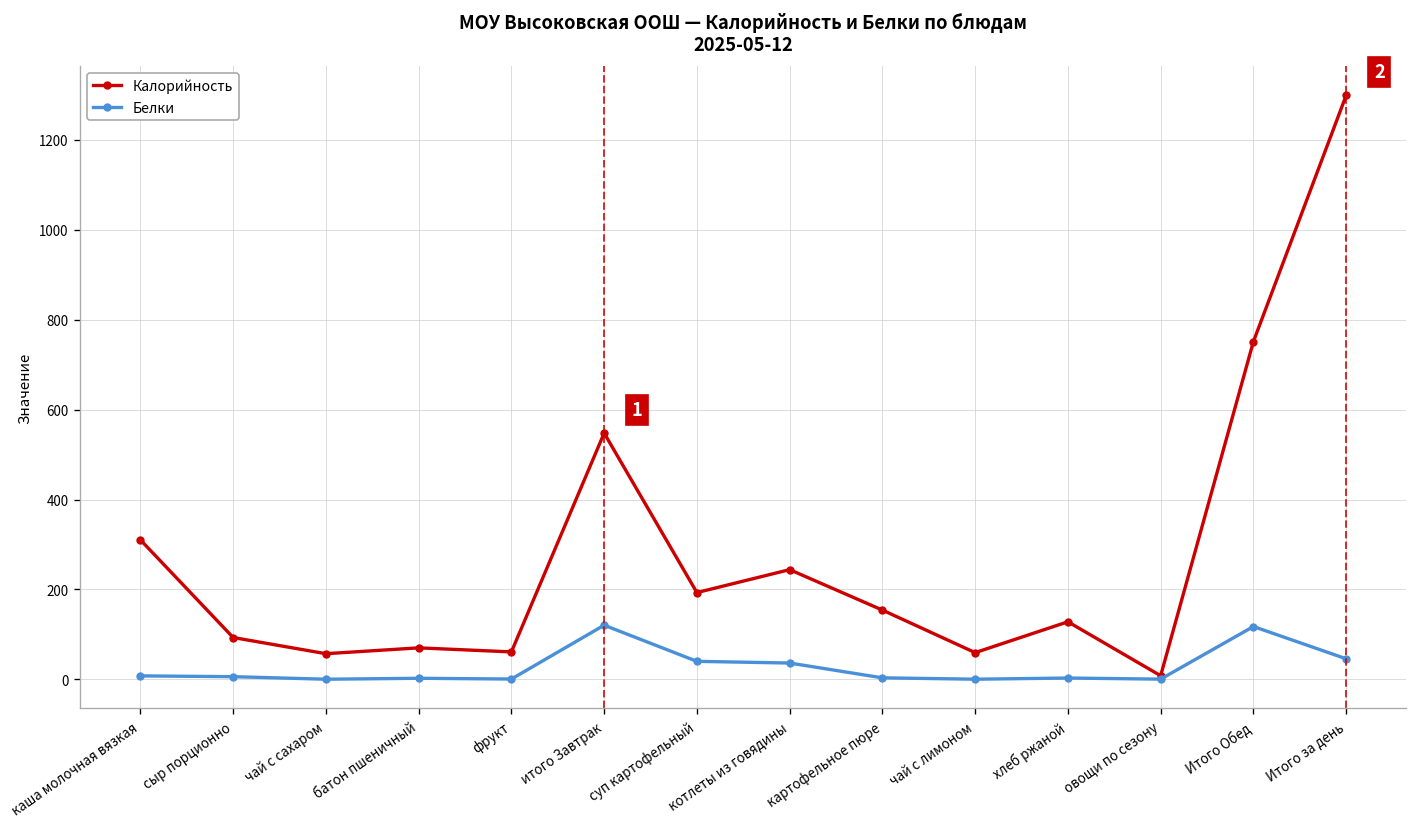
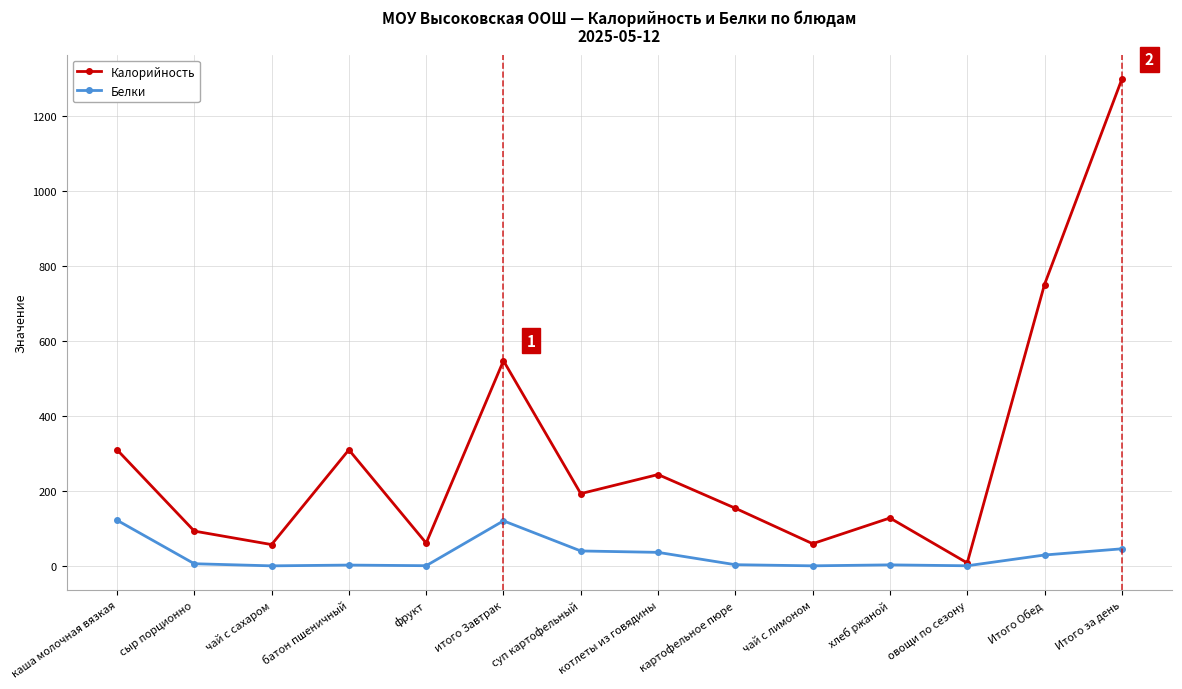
Белки, каша молочная вязкая: 10 -> 120
Калорийность, батон пшеничный: 70 -> 310
Белки, Итого Обед: 120 -> 30
